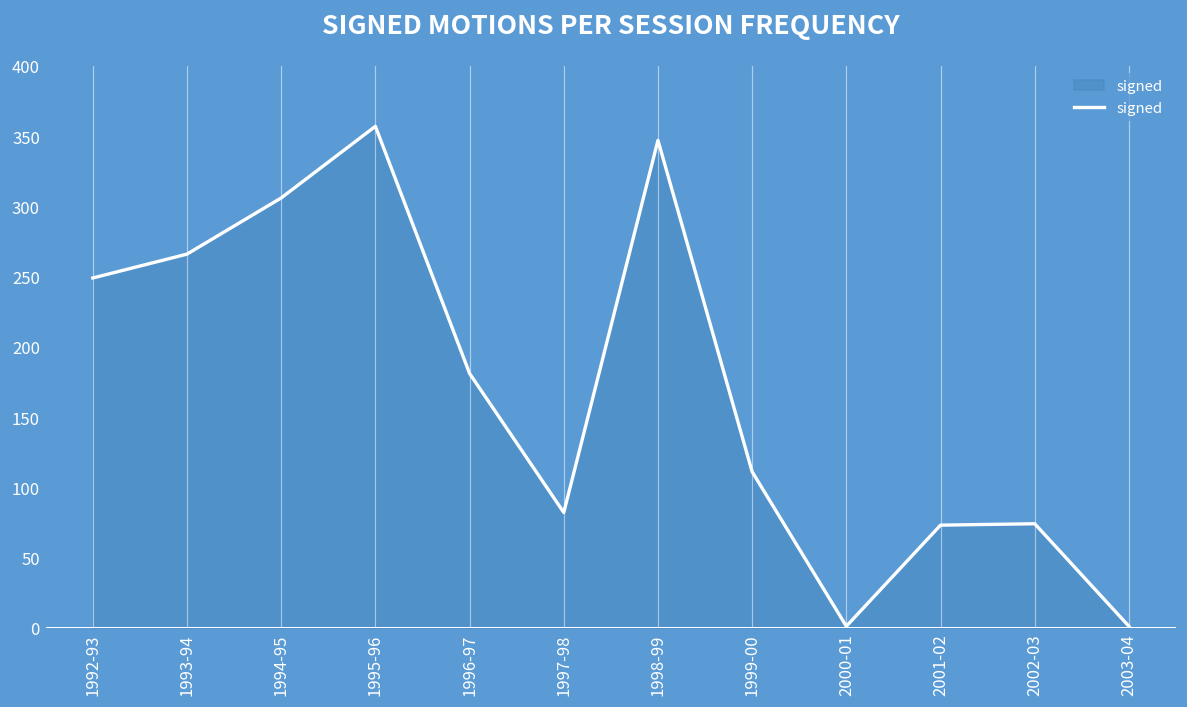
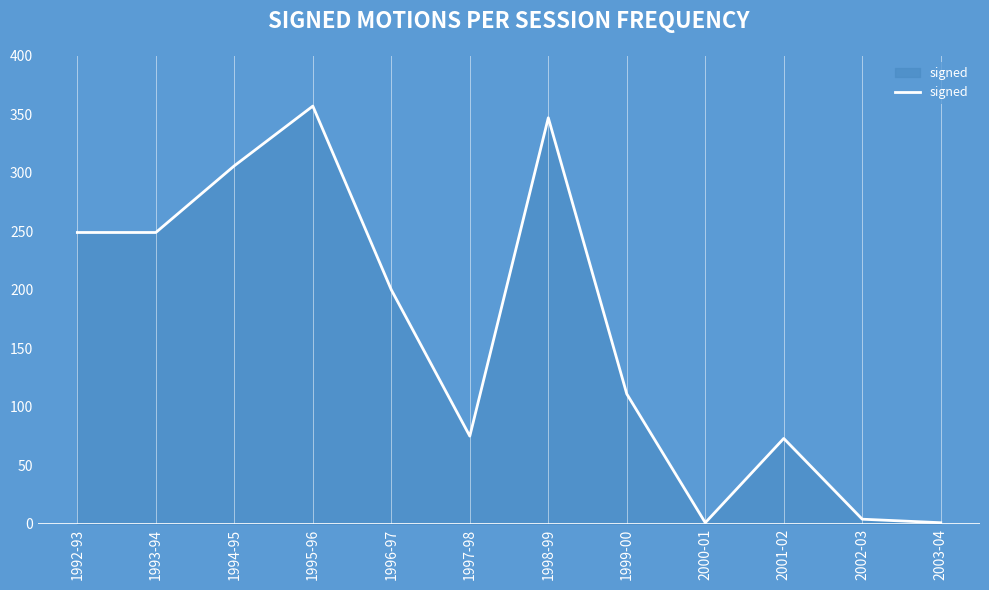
1993-94: 266 -> 249
1996-97: 181 -> 200
1997-98: 82 -> 75
2002-03: 74 -> 4
